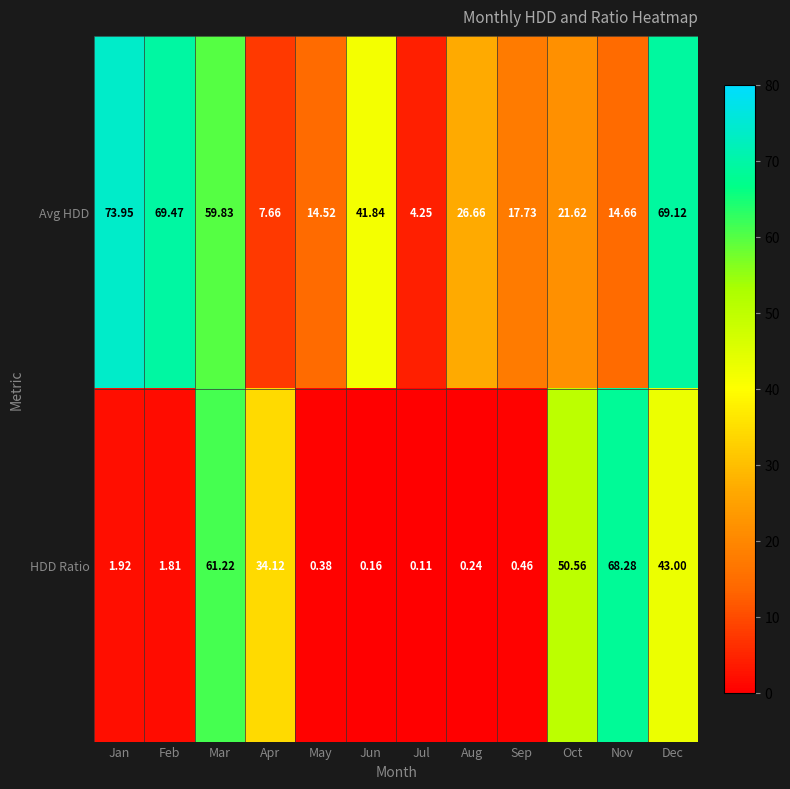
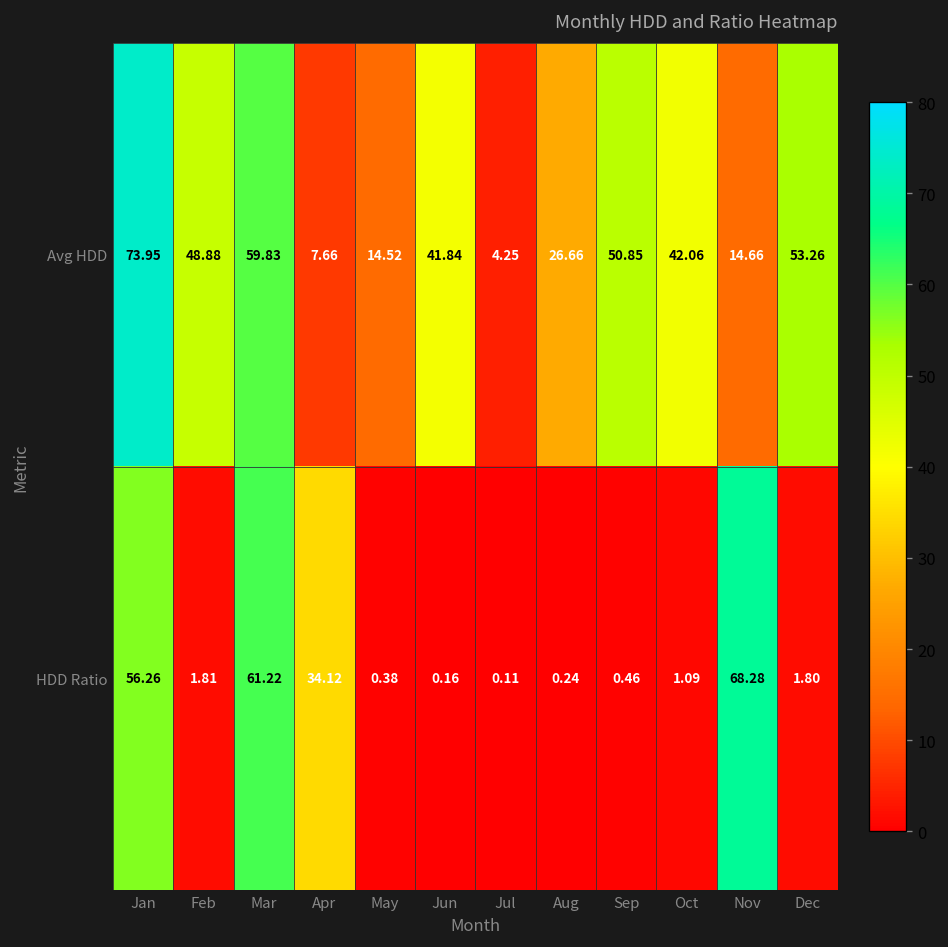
Avg HDD, Feb: 69.47 -> 48.88
Avg HDD, Sep: 17.73 -> 50.85
Avg HDD, Oct: 21.62 -> 42.06
Avg HDD, Dec: 69.12 -> 53.26
HDD Ratio, Jan: 1.92 -> 56.26
HDD Ratio, Oct: 50.56 -> 1.09
HDD Ratio, Dec: 43.00 -> 1.80
